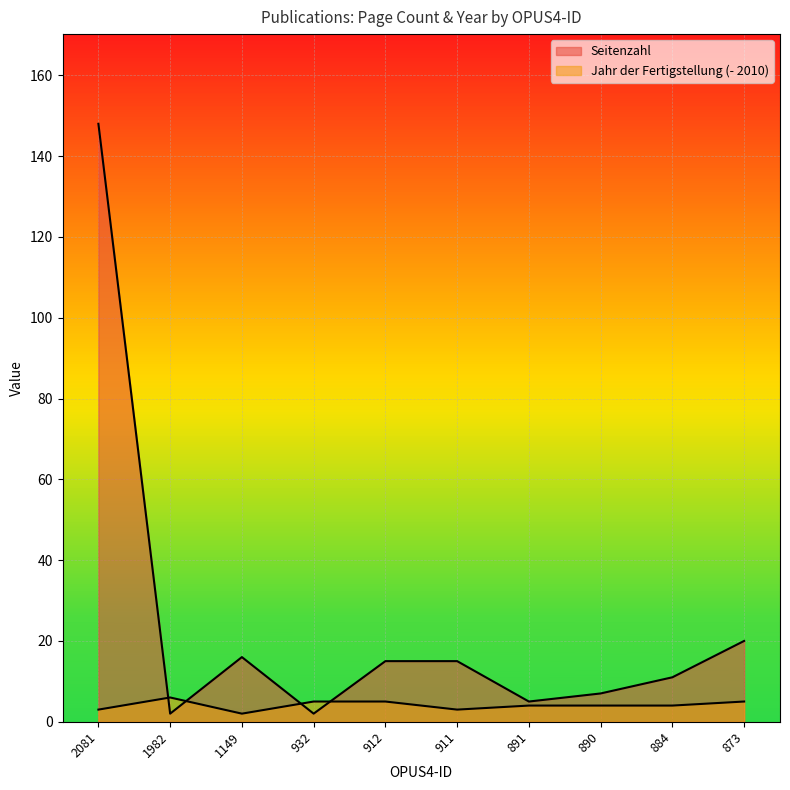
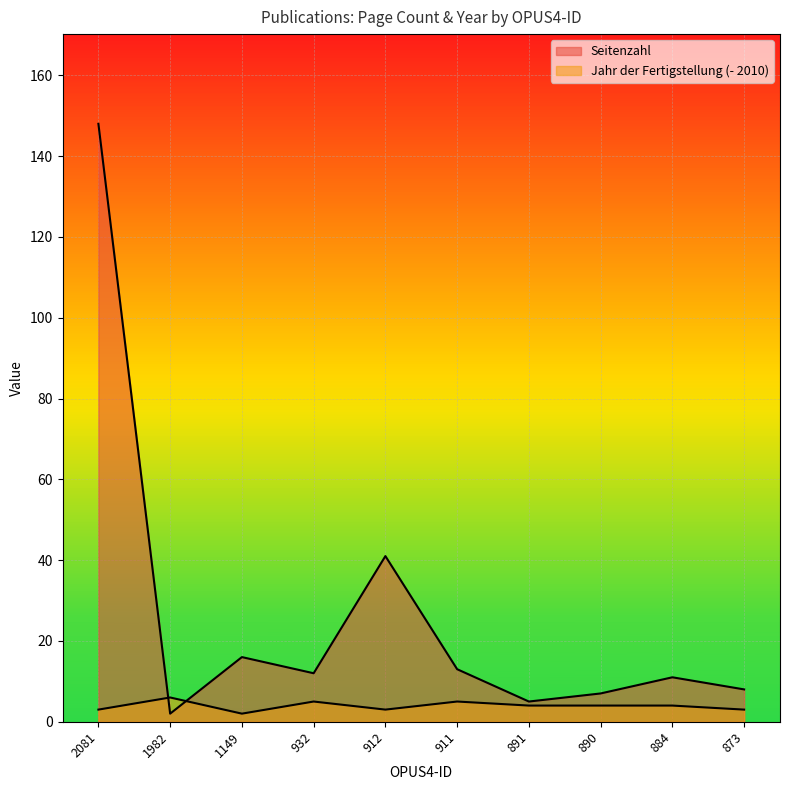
Seitenzahl, 932: 2 -> 12
Seitenzahl, 912: 15 -> 41
Jahr der Fertigstellung (- 2010), 912: 5 -> 3
Seitenzahl, 911: 15 -> 13
Jahr der Fertigstellung (- 2010), 911: 3 -> 5
Seitenzahl, 873: 20 -> 8
Jahr der Fertigstellung (- 2010), 873: 5 -> 3
